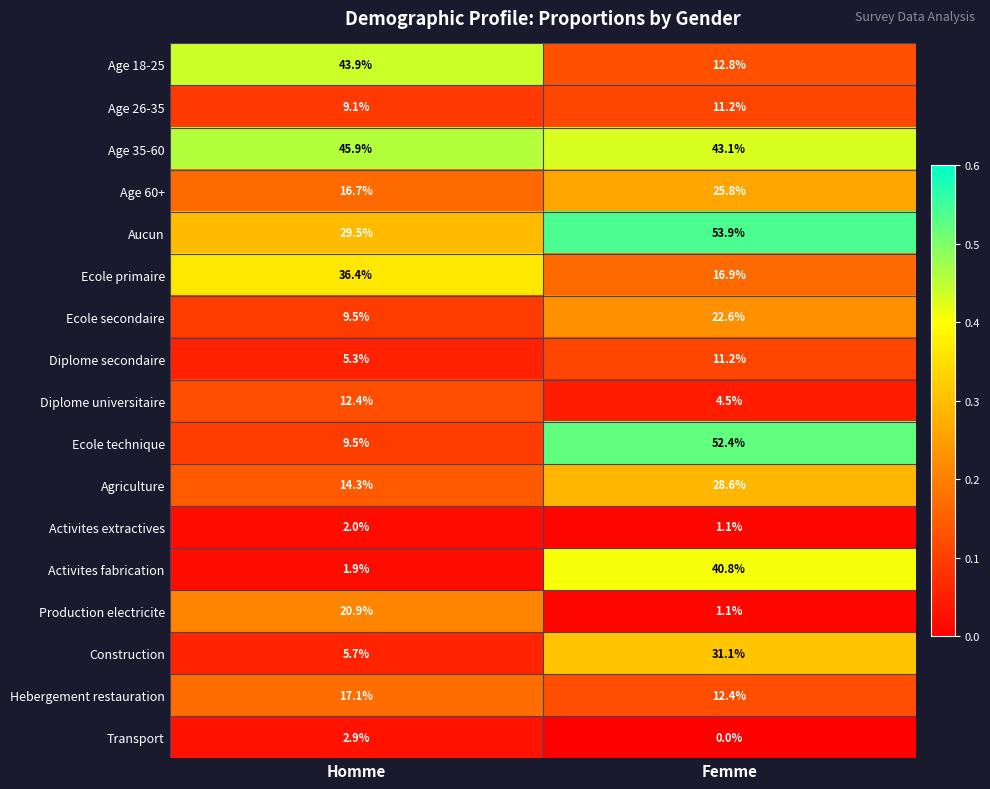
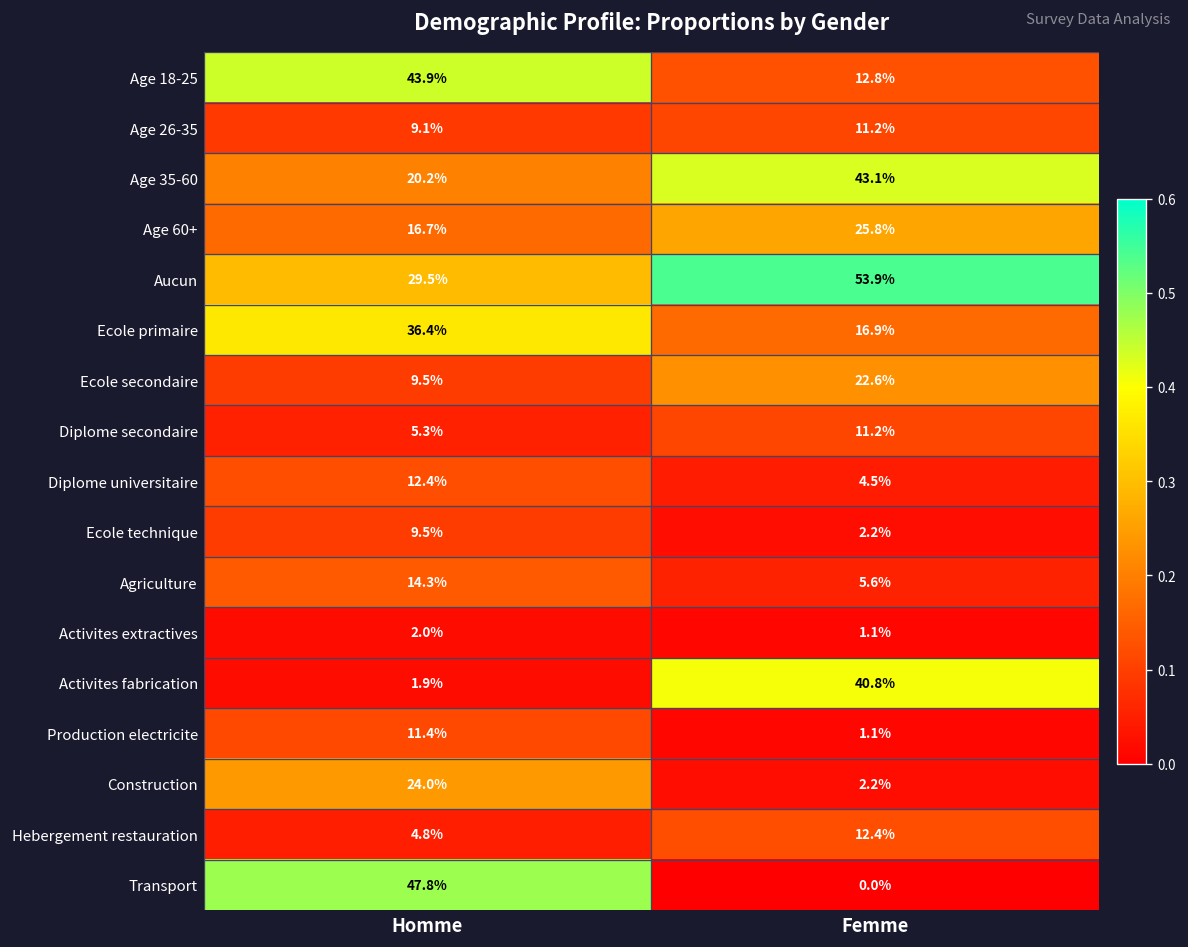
Age 35-60, Homme: 45.9% -> 20.2%
Ecole technique, Femme: 52.4% -> 2.2%
Agriculture, Femme: 28.6% -> 5.6%
Production electricite, Homme: 20.9% -> 11.4%
Construction, Homme: 5.7% -> 24.0%
Construction, Femme: 31.1% -> 2.2%
Hebergement restauration, Homme: 17.1% -> 4.8%
Transport, Homme: 2.9% -> 47.8%
